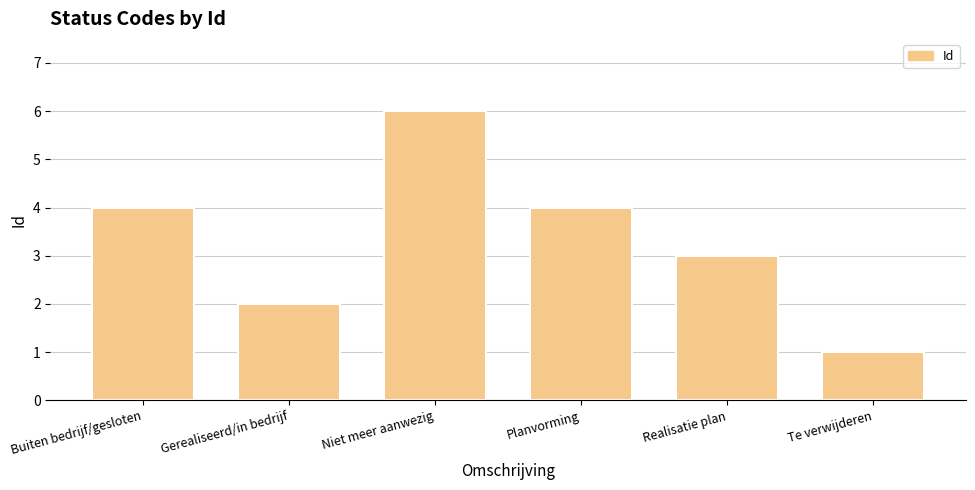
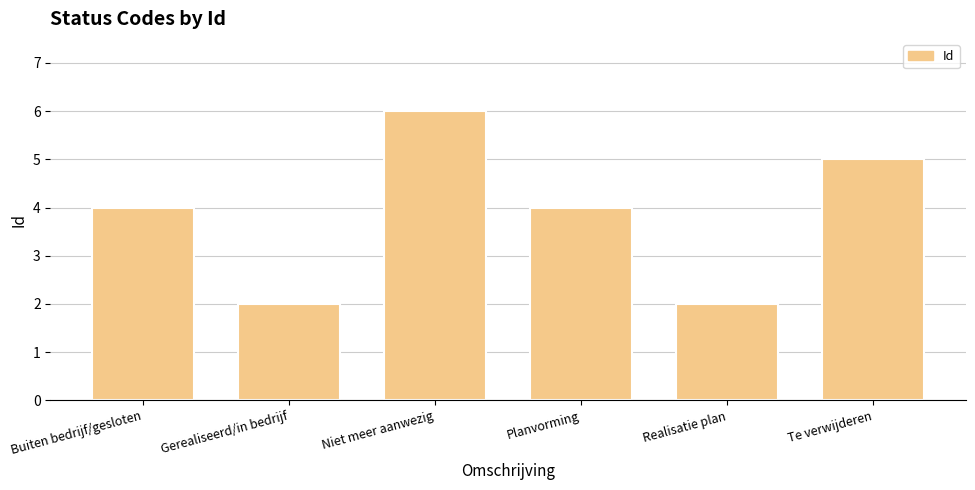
Realisatie plan: 3 -> 2
Te verwijderen: 1 -> 5
